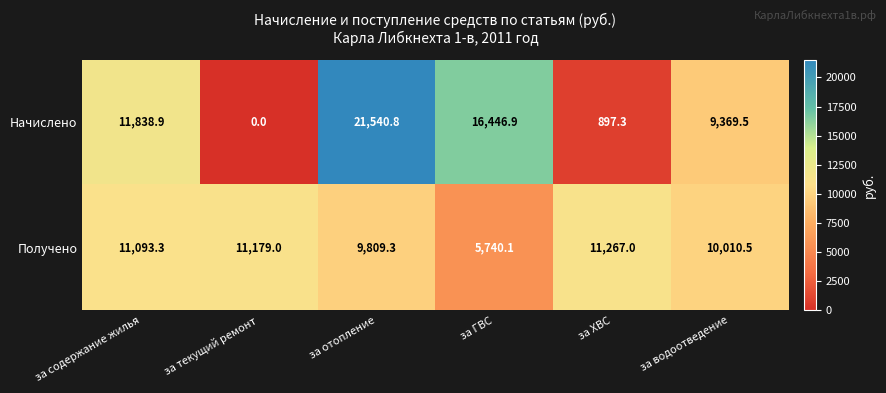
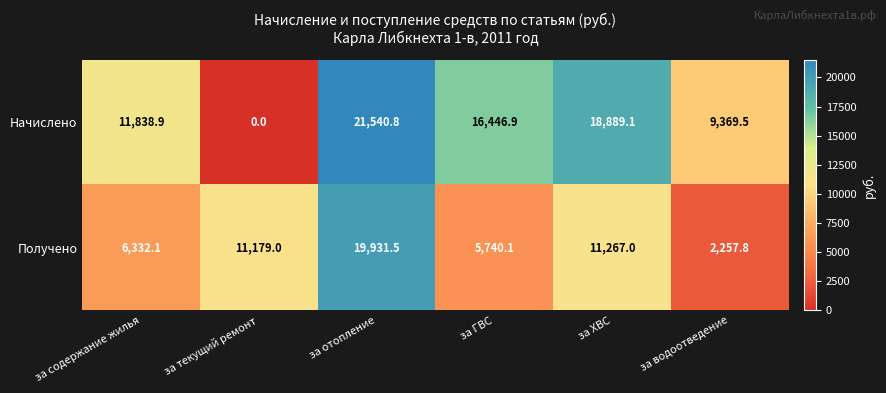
Начислено, за ХВС: 897.3 -> 18,889.1
Получено, за содержание жилья: 11,093.3 -> 6,332.1
Получено, за отопление: 9,809.3 -> 19,931.5
Получено, за водоотведение: 10,010.5 -> 2,257.8
